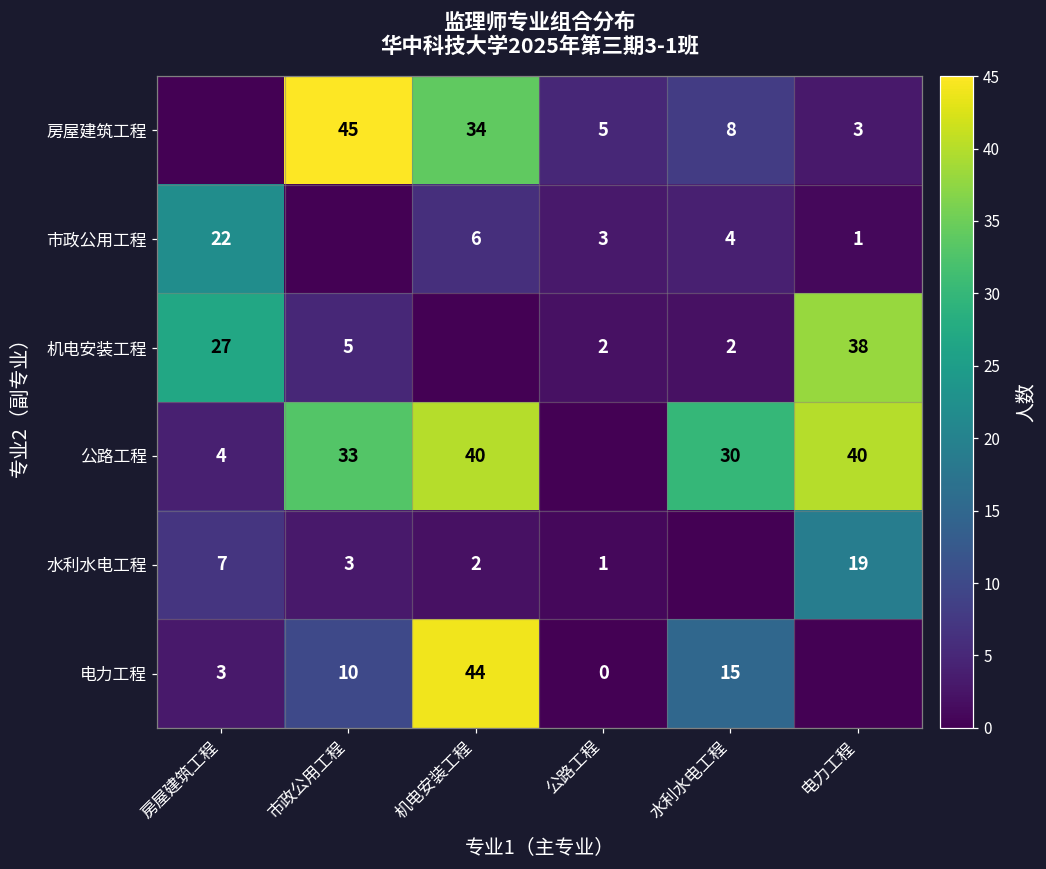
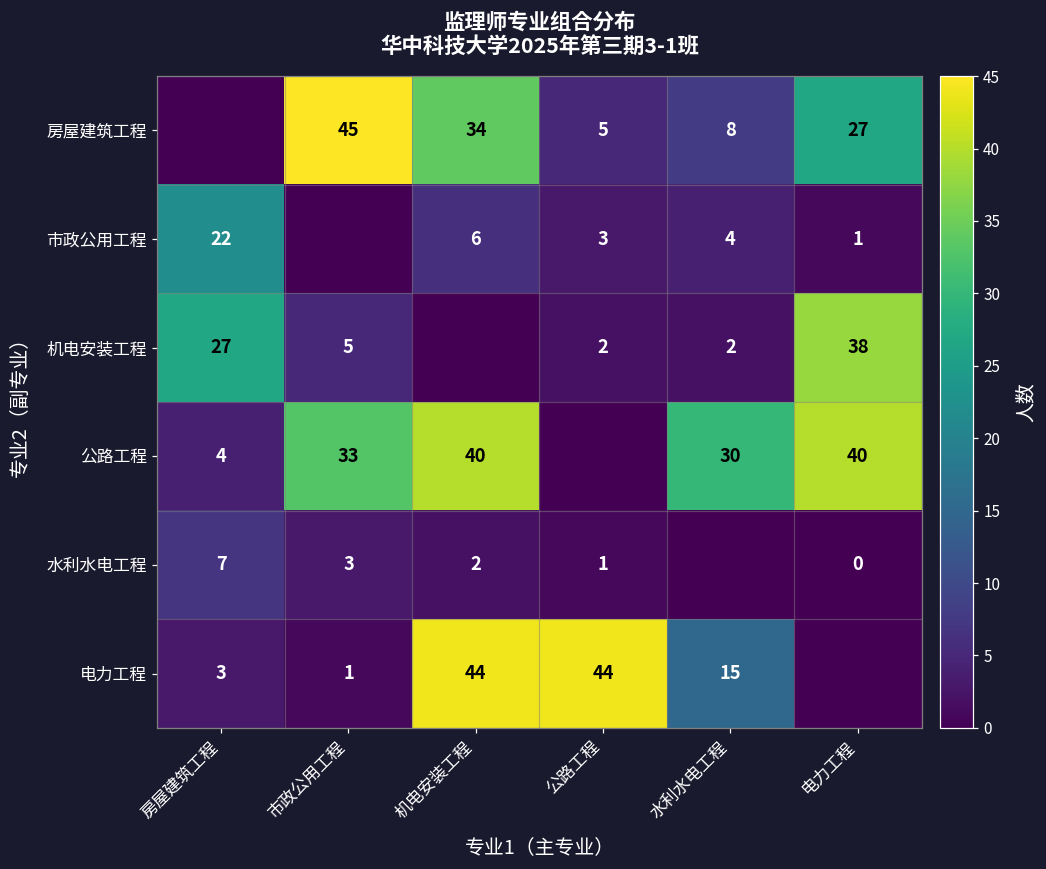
房屋建筑工程, 电力工程: 3 -> 27
水利水电工程, 电力工程: 19 -> 0
电力工程, 市政公用工程: 10 -> 1
电力工程, 公路工程: 0 -> 44
